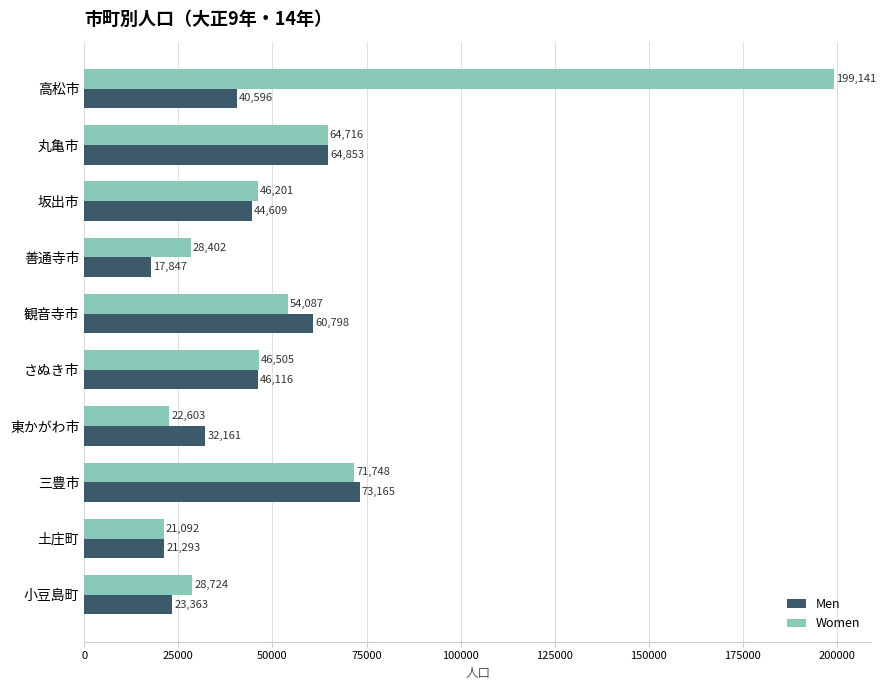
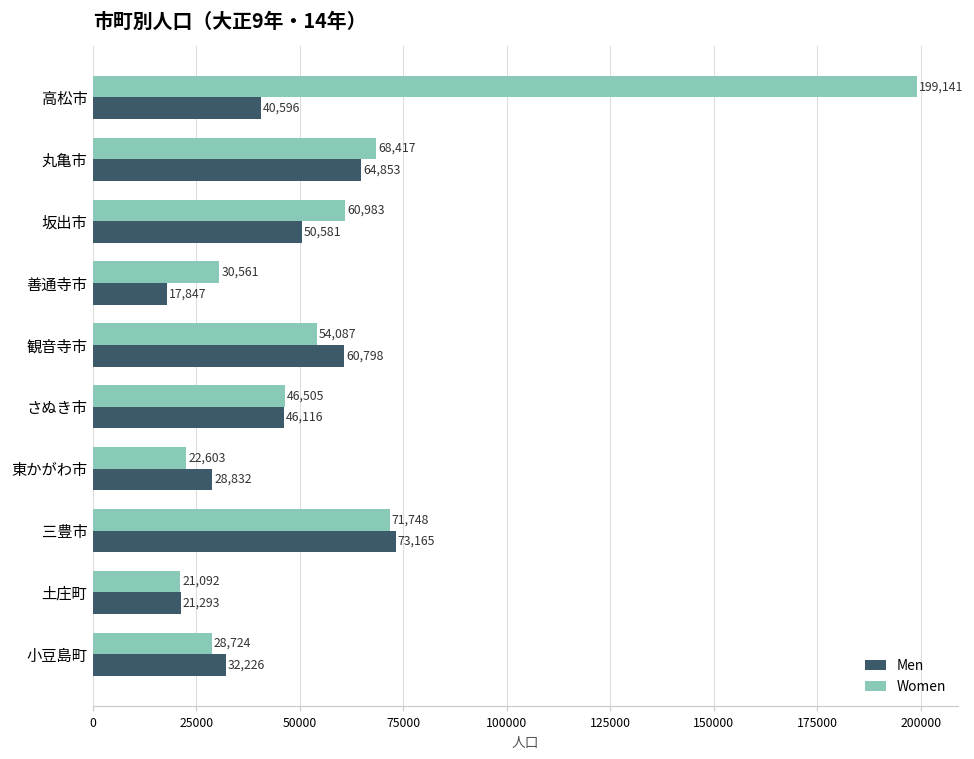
Women, 丸亀市: 64,716 -> 68,417
Women, 坂出市: 46,201 -> 60,983
Men, 坂出市: 44,609 -> 50,581
Women, 善通寺市: 28,402 -> 30,561
Men, 東かがわ市: 32,161 -> 28,832
Men, 小豆島町: 23,363 -> 32,226
